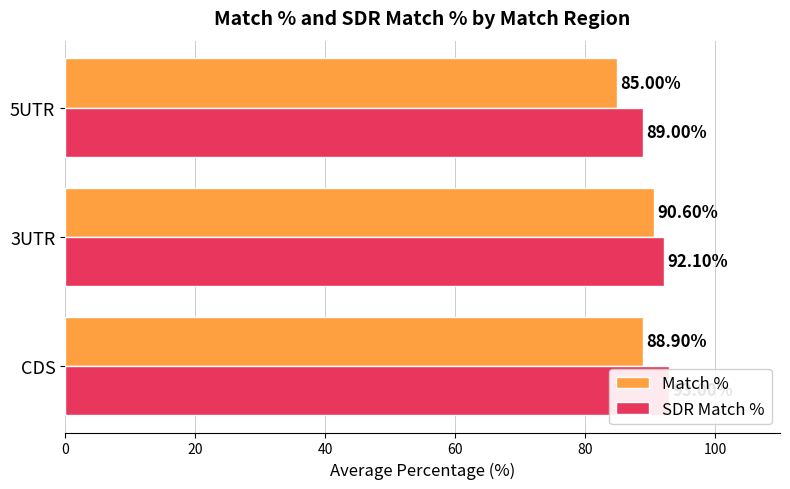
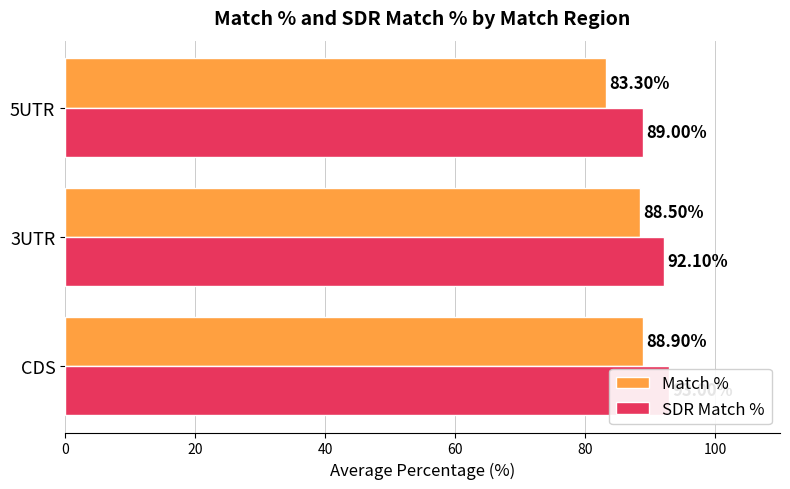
Match %, 5UTR: 85.00% -> 83.30%
Match %, 3UTR: 90.60% -> 88.50%
